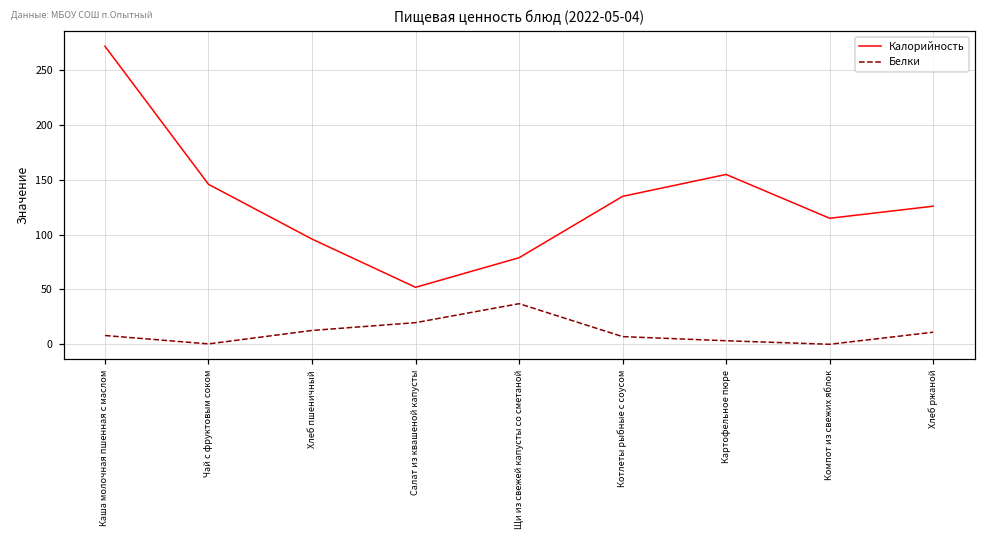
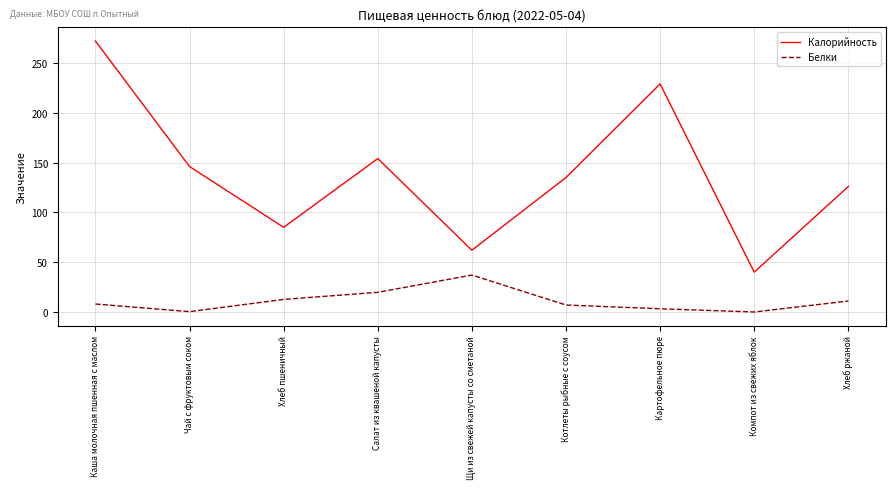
Калорийность, Хлеб пшеничный: 100 -> 90
Калорийность, Салат из квашеной капусты: 50 -> 150
Калорийность, Щи из свежей капусты со сметаной: 80 -> 60
Калорийность, Картофельное пюре: 160 -> 230
Калорийность, Компот из свежих яблок: 120 -> 40
